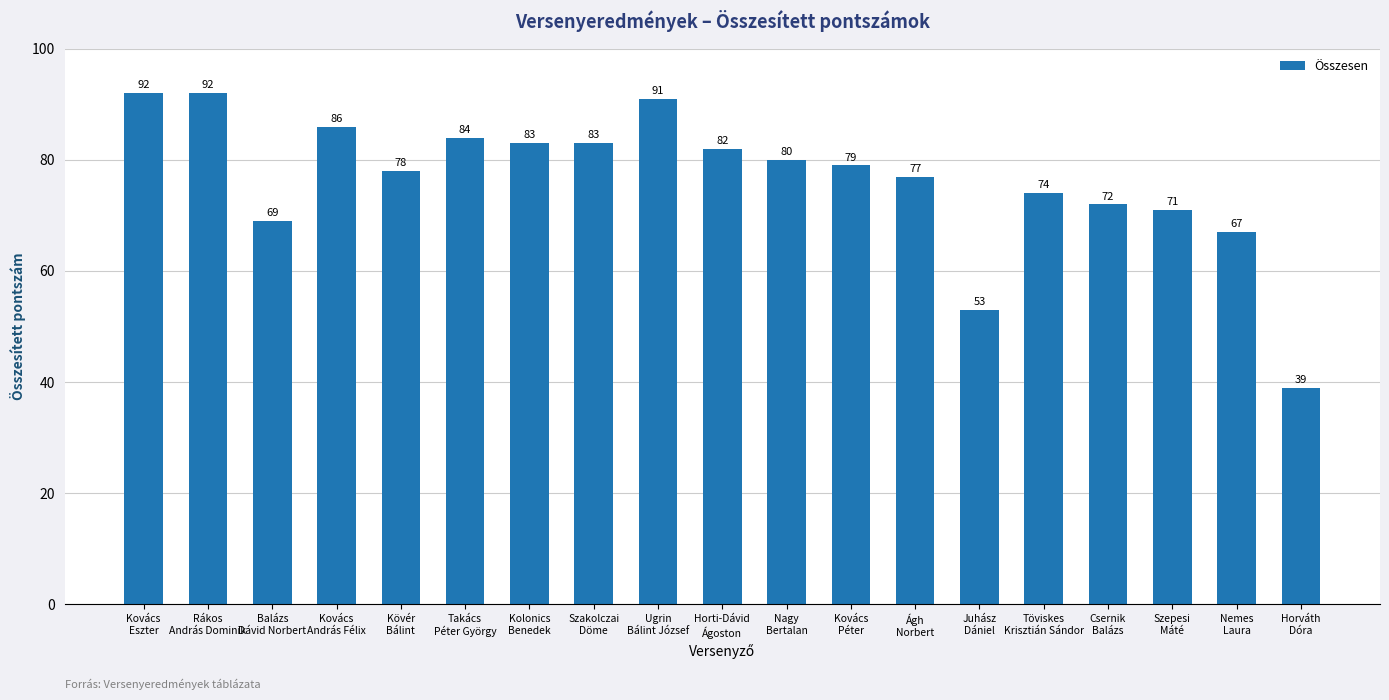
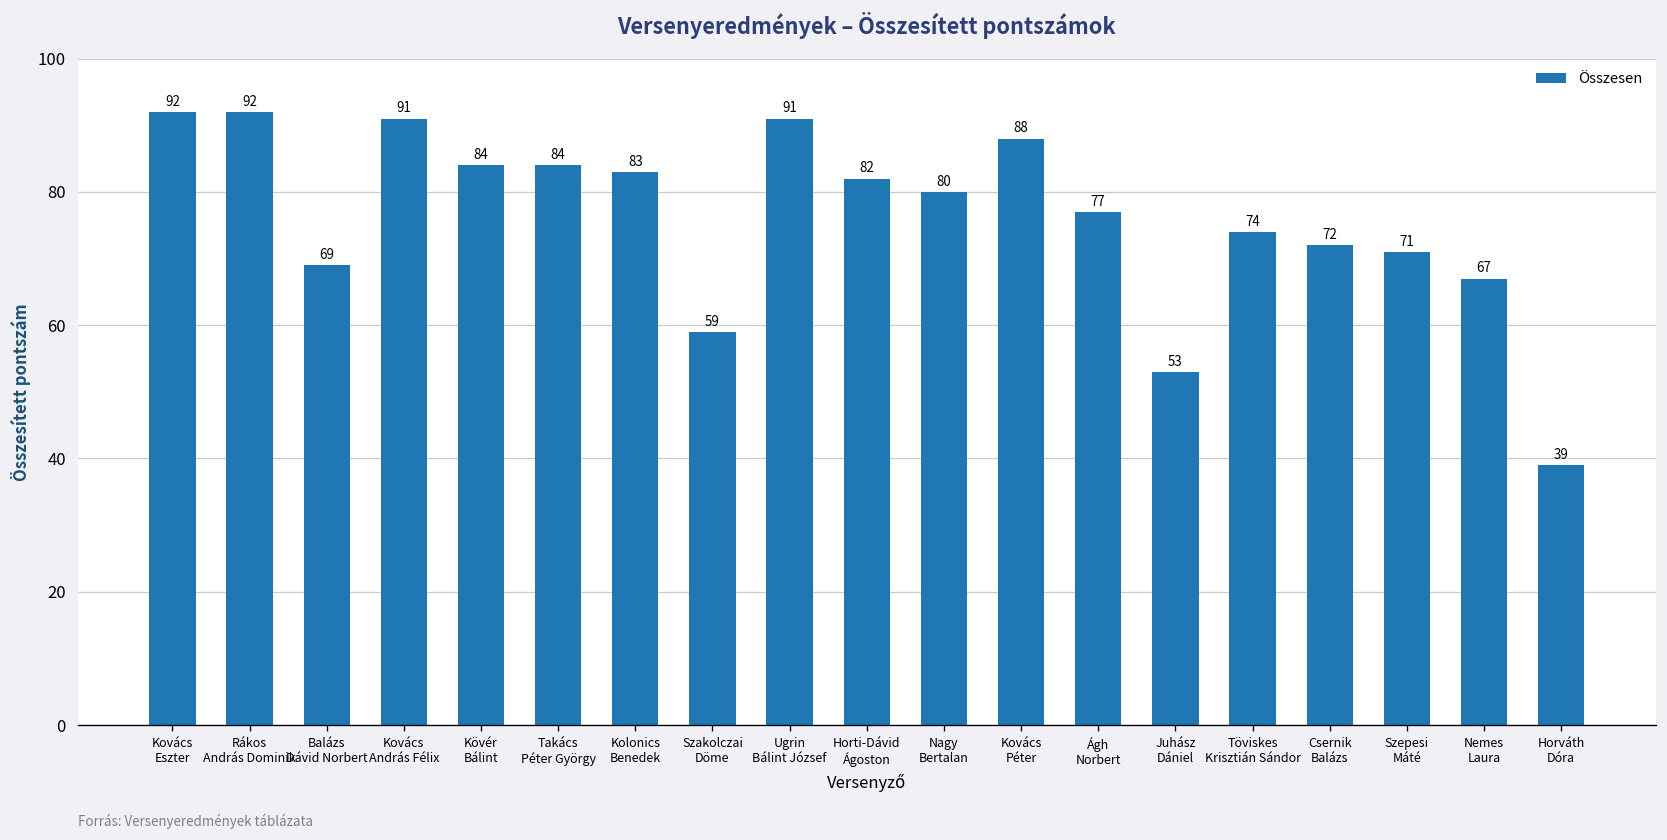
Kovács András Félix: 86 -> 91
Kövér Bálint: 78 -> 84
Szakolczai Döme: 83 -> 59
Kovács Péter: 79 -> 88
